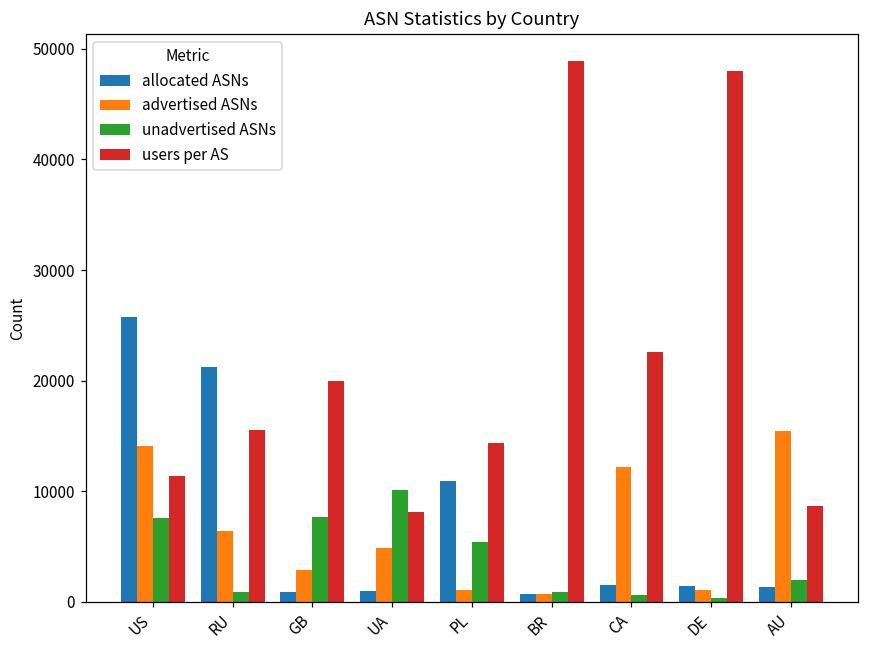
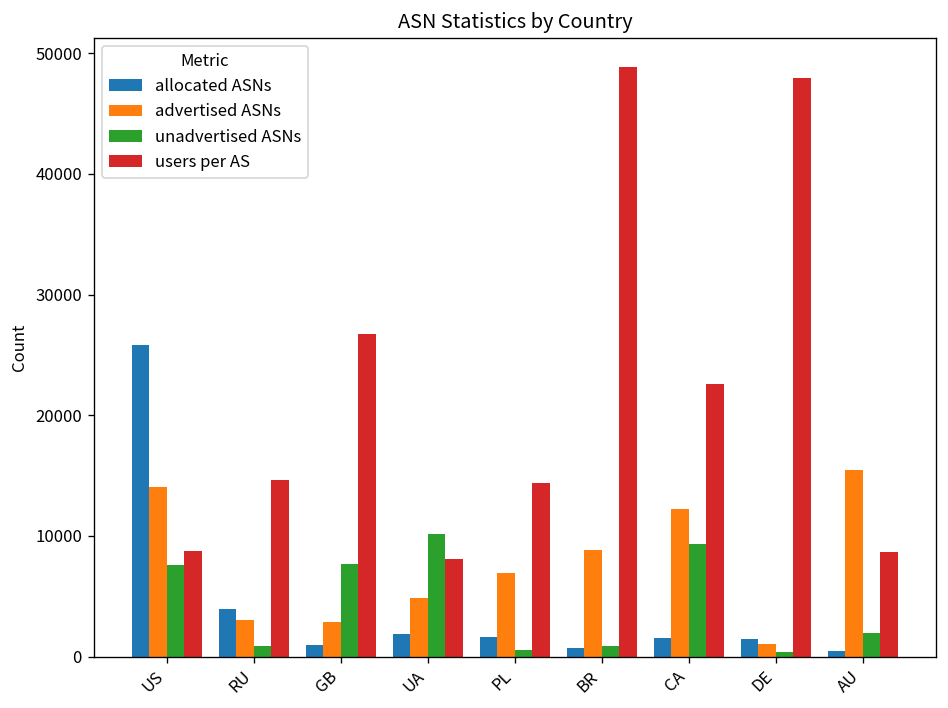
users per AS, US: 11400 -> 8800
allocated ASNs, RU: 21200 -> 3900
advertised ASNs, RU: 6400 -> 3100
users per AS, RU: 15600 -> 14600
users per AS, GB: 20000 -> 26800
allocated ASNs, UA: 1000 -> 1900
allocated ASNs, PL: 11000 -> 1700
advertised ASNs, PL: 1100 -> 6900
unadvertised ASNs, PL: 5400 -> 500
advertised ASNs, BR: 700 -> 8800
unadvertised ASNs, CA: 600 -> 9400
allocated ASNs, AU: 1300 -> 500
